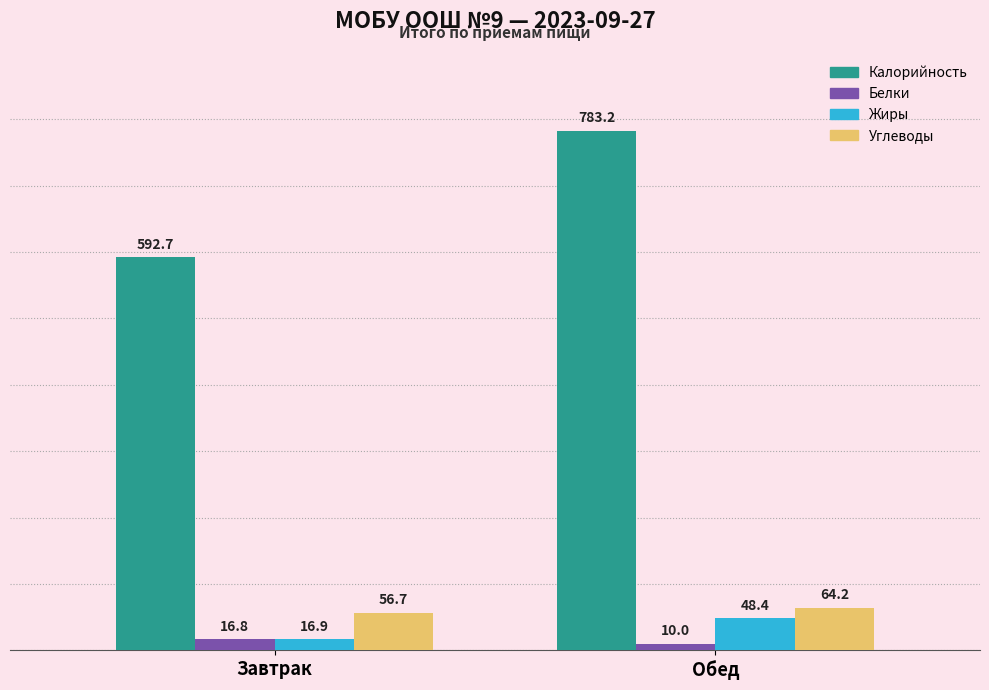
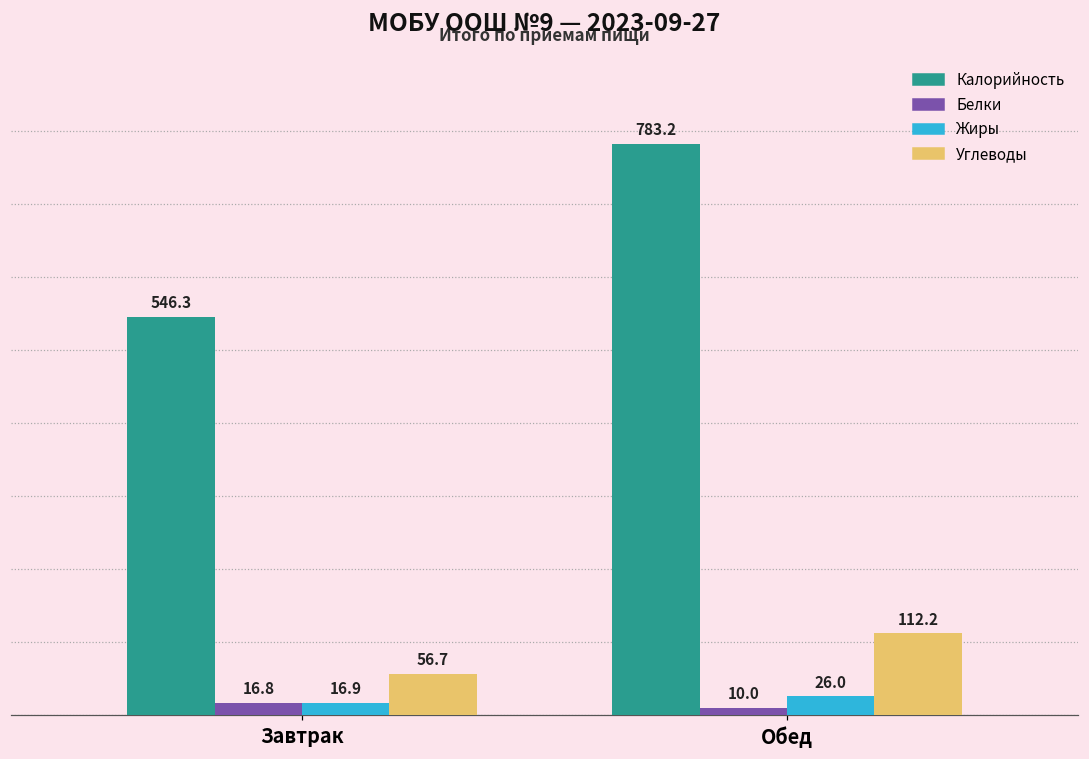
Калорийность, Завтрак: 592.7 -> 546.3
Жиры, Обед: 48.4 -> 26.0
Углеводы, Обед: 64.2 -> 112.2
